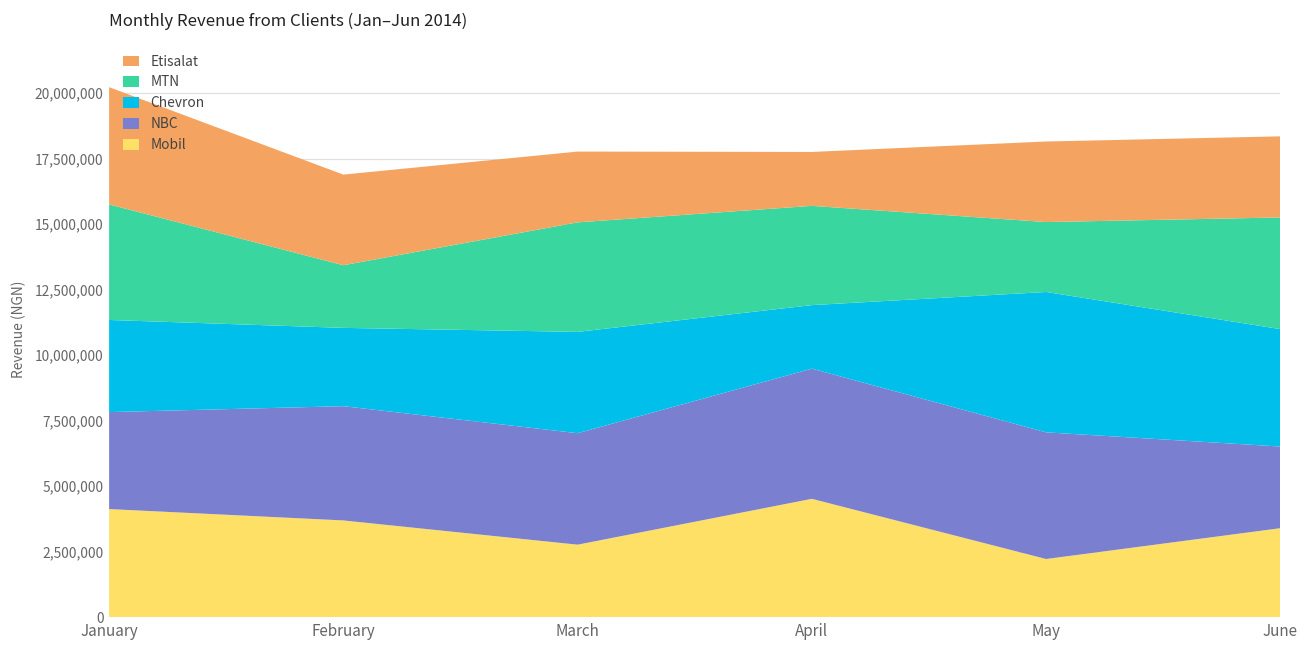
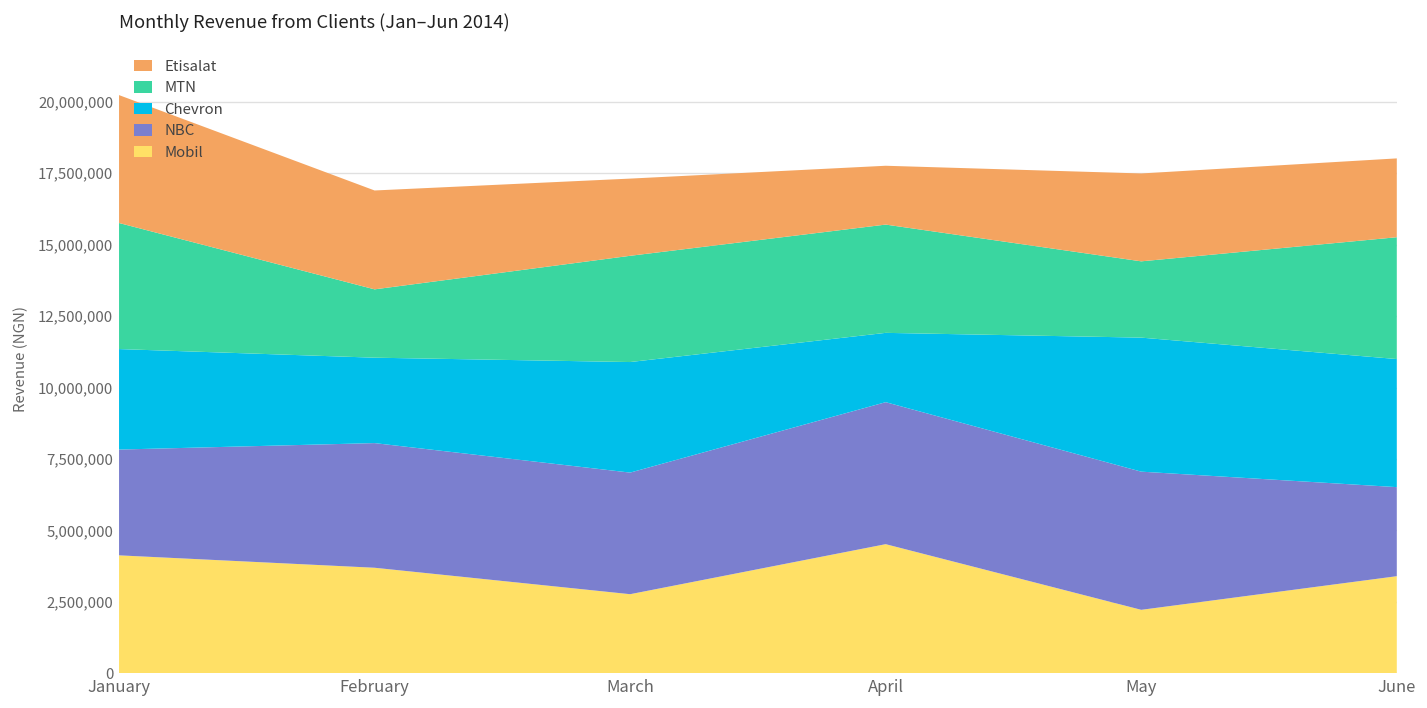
MTN, March: 4,200,000 -> 3,700,000
Chevron, May: 5,400,000 -> 4,700,000
Etisalat, June: 3,100,000 -> 2,800,000
